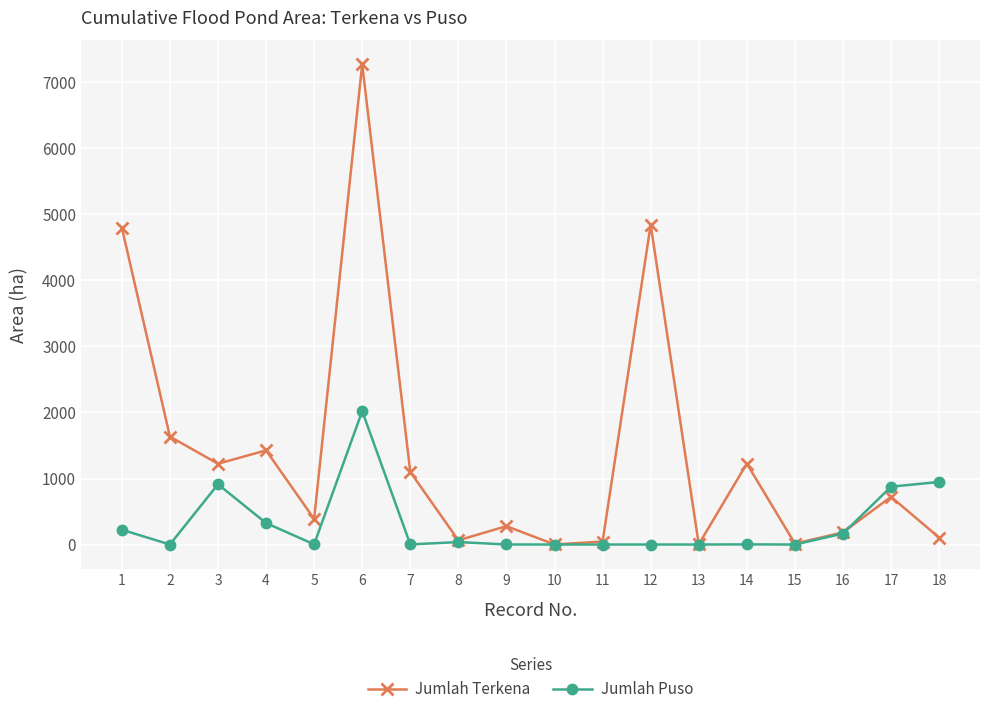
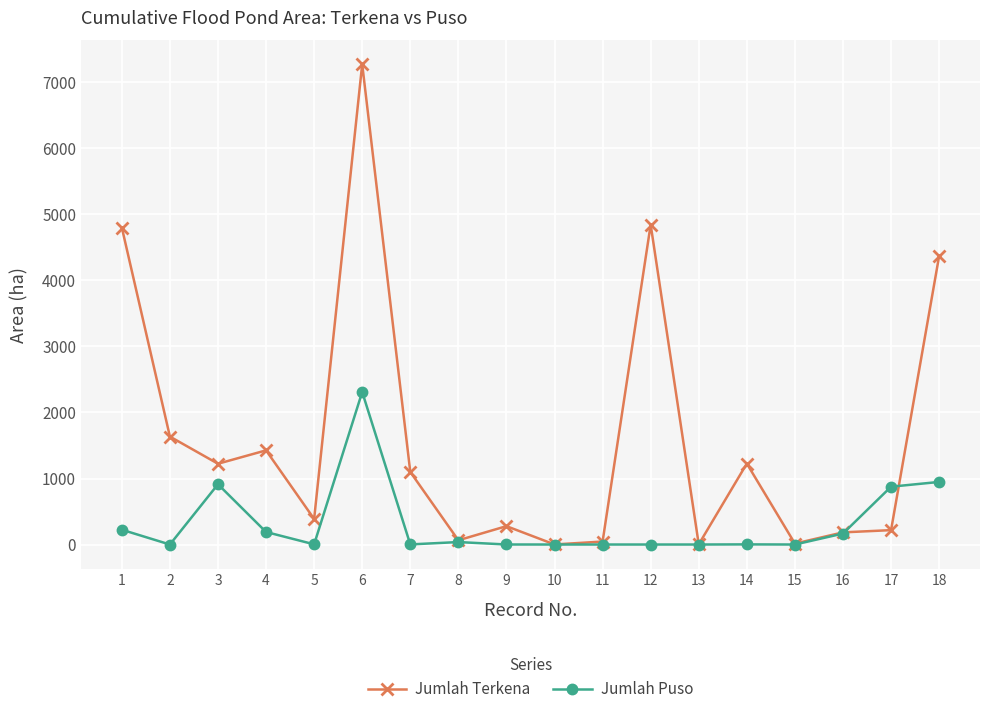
Jumlah Puso, 4: 300 -> 200
Jumlah Puso, 6: 2000 -> 2300
Jumlah Terkena, 17: 700 -> 200
Jumlah Terkena, 18: 100 -> 4400
